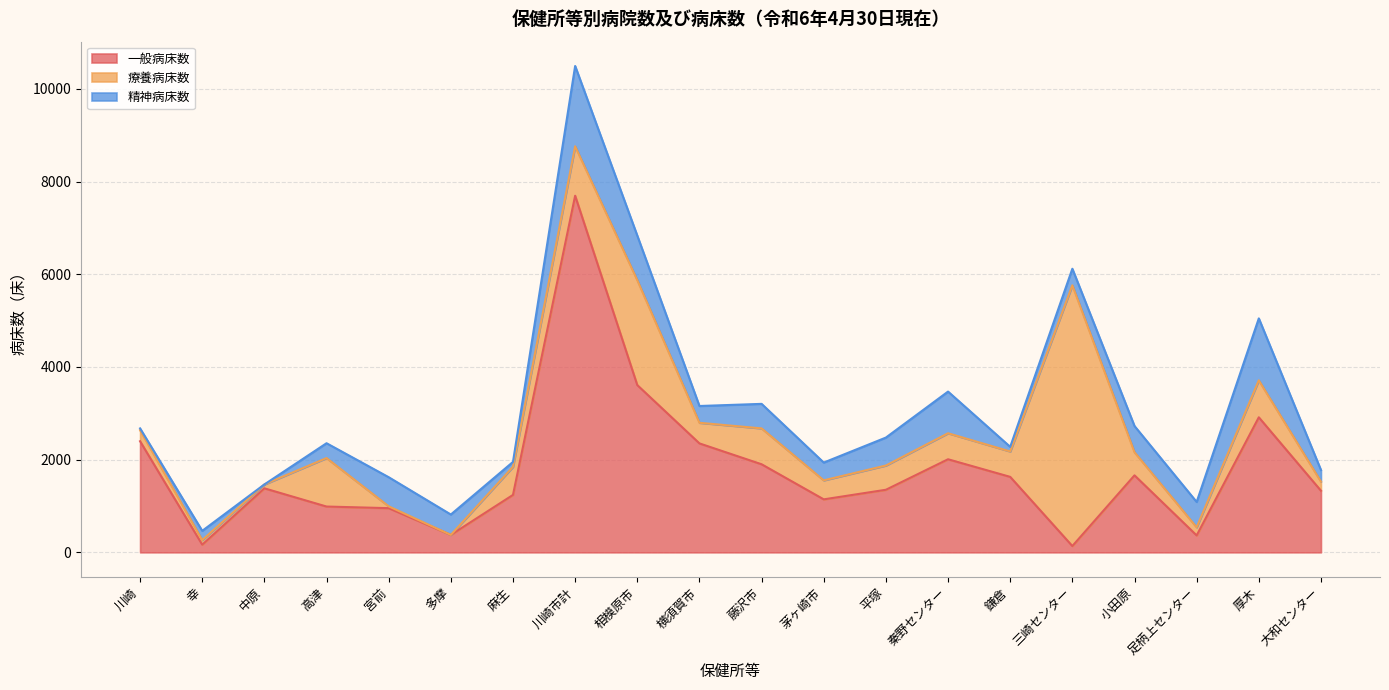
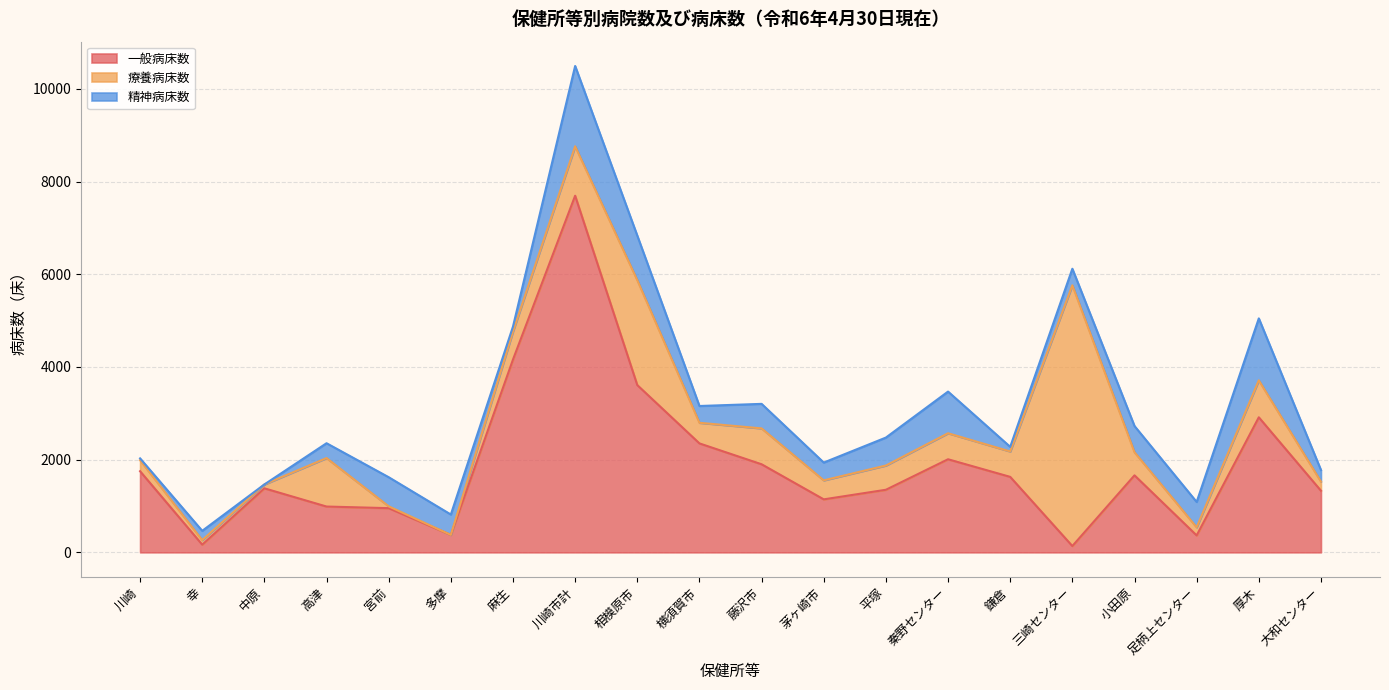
一般病床数, 川崎: 2400 -> 1800
一般病床数, 麻生: 1200 -> 4200
